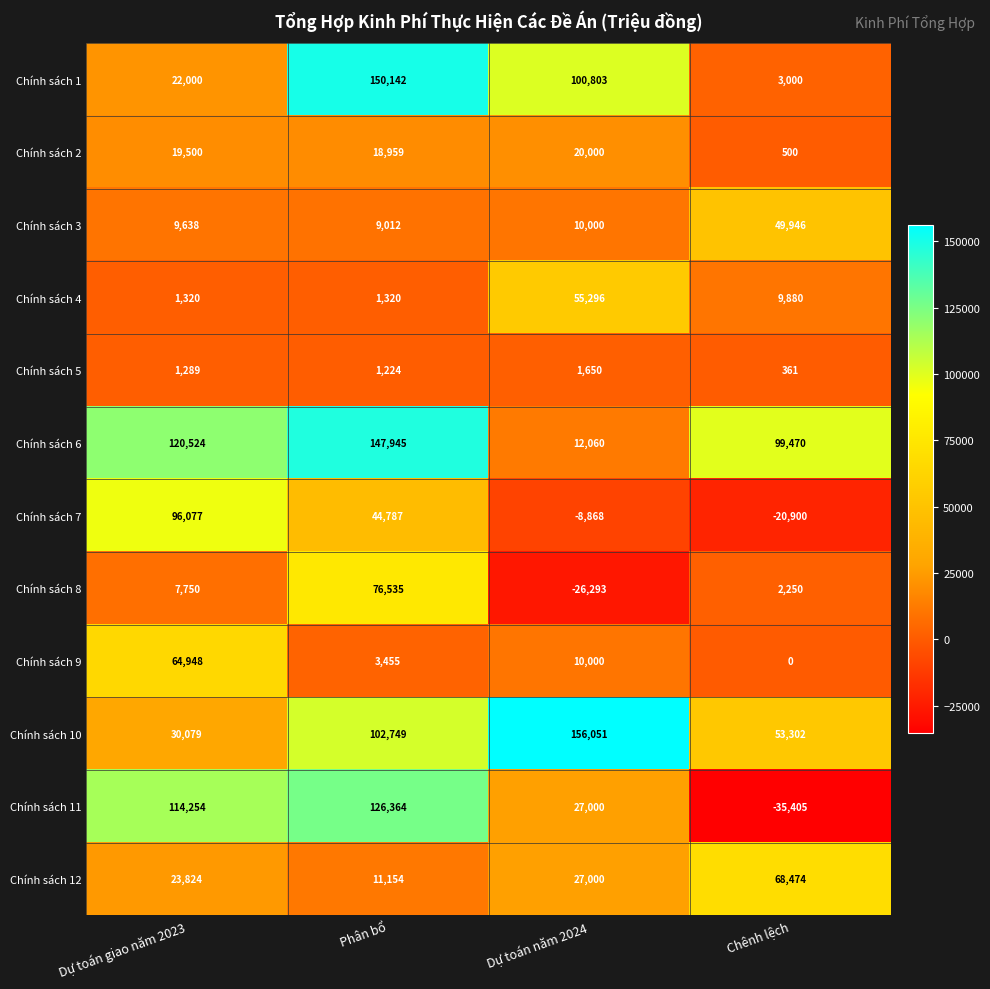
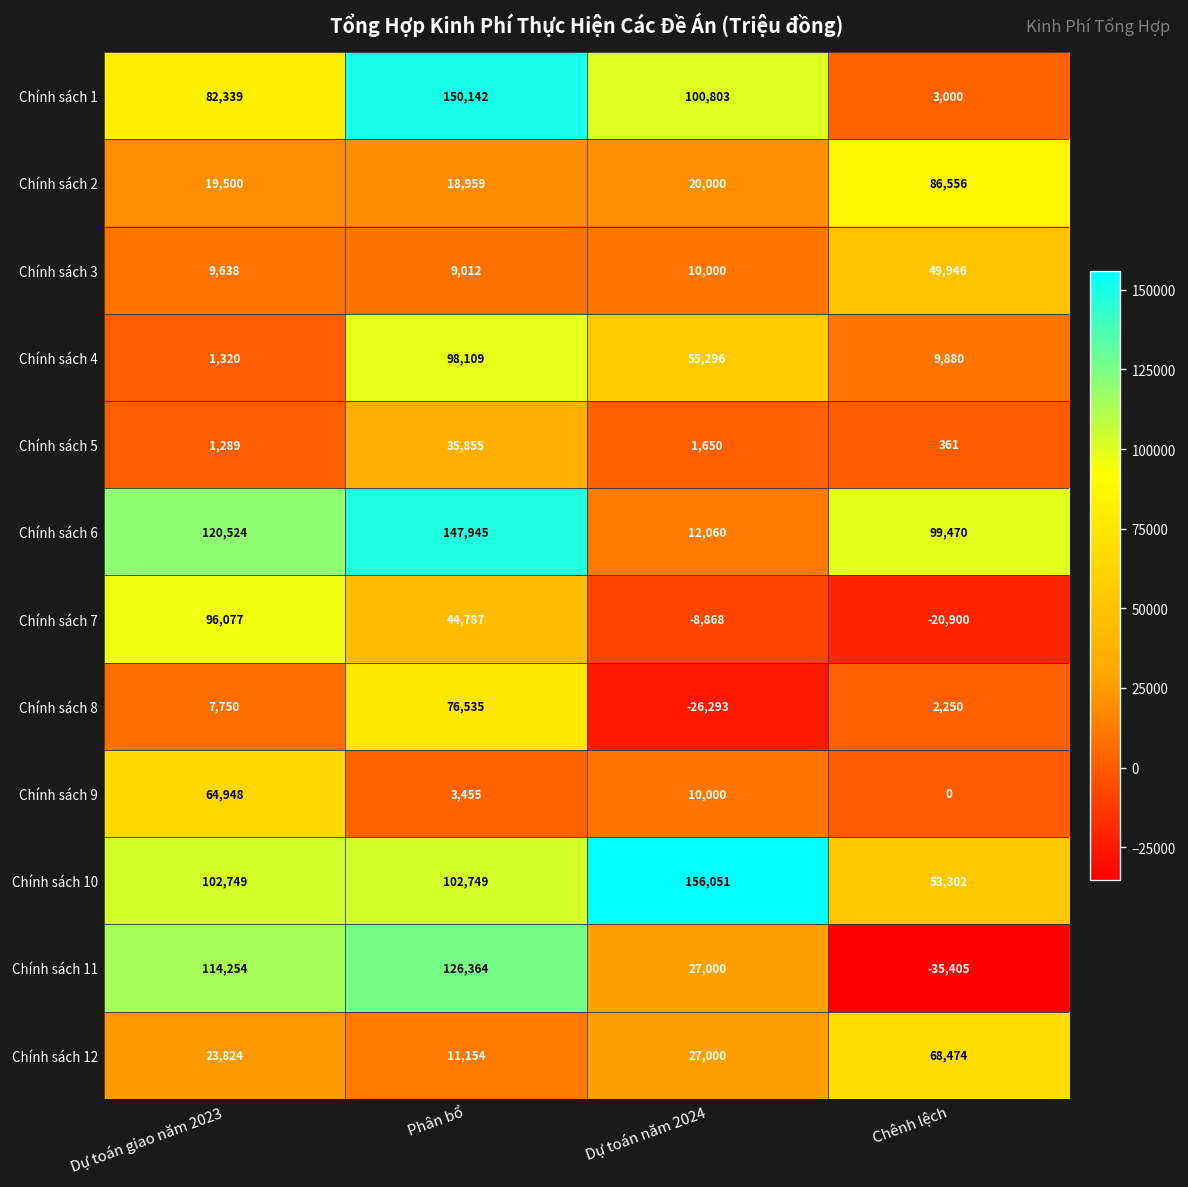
Chính sách 1, Dự toán giao năm 2023: 22,000 -> 82,339
Chính sách 2, Chênh lệch: 500 -> 86,556
Chính sách 4, Phân bổ: 1,320 -> 98,109
Chính sách 5, Phân bổ: 1,224 -> 35,855
Chính sách 10, Dự toán giao năm 2023: 30,079 -> 102,749
